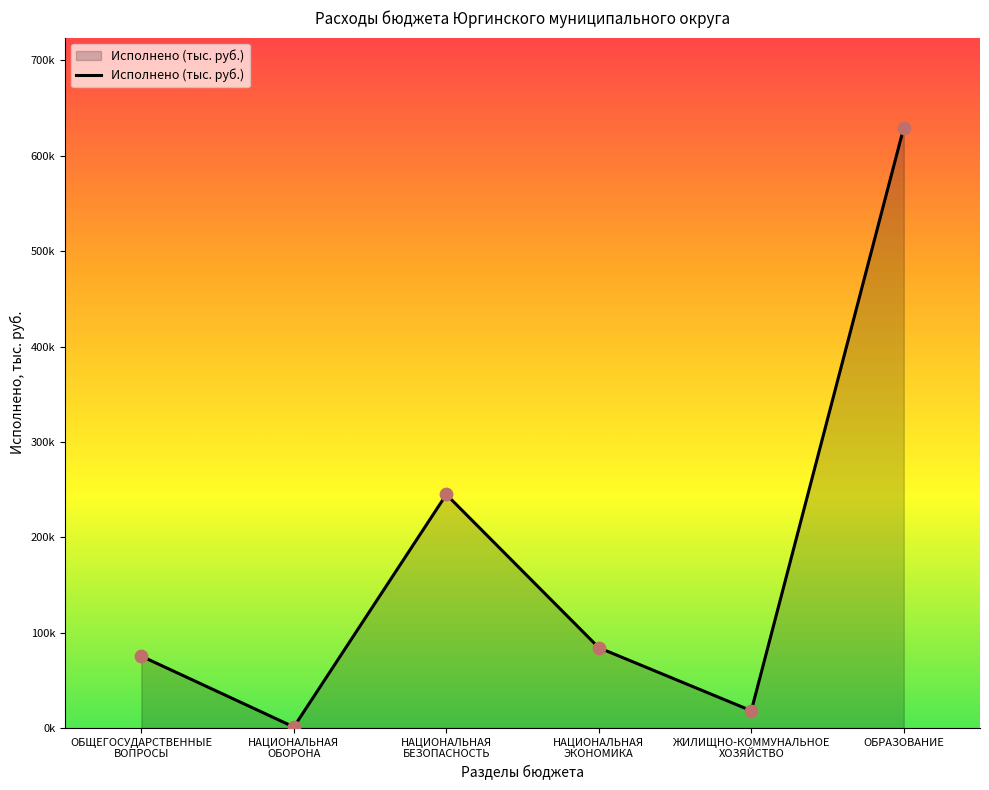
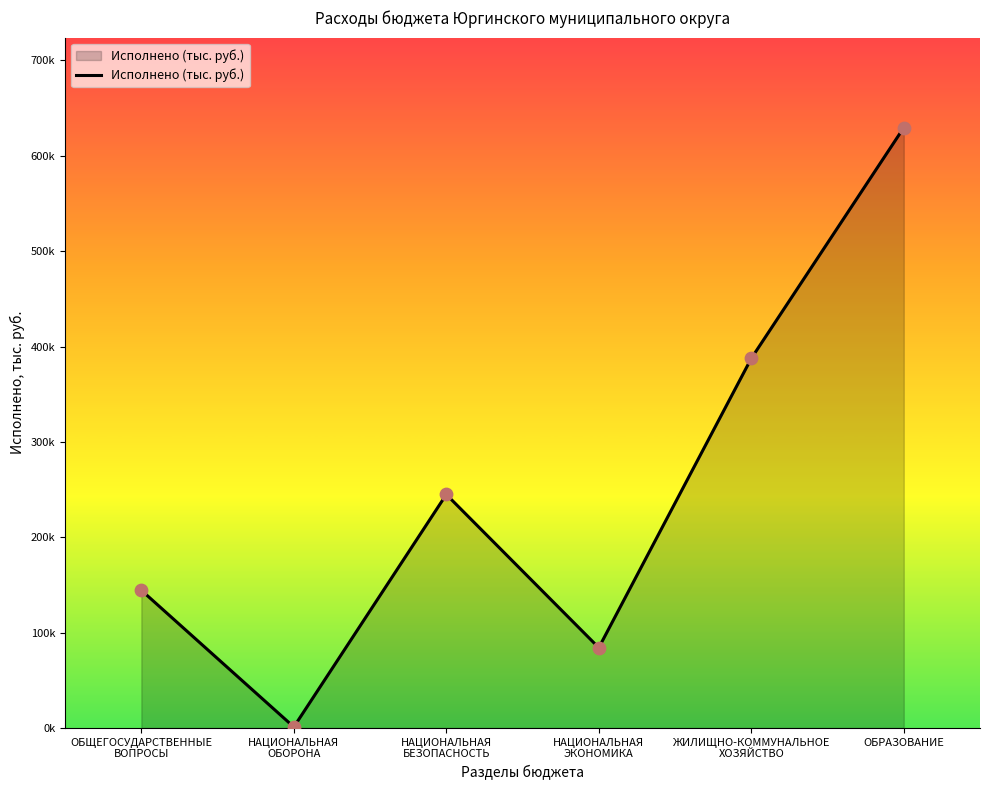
ОБЩЕГОСУДАРСТВЕННЫЕ ВОПРОСЫ: 80000 -> 140000
ЖИЛИЩНО-КОММУНАЛЬНОЕ ХОЗЯЙСТВО: 20000 -> 390000
